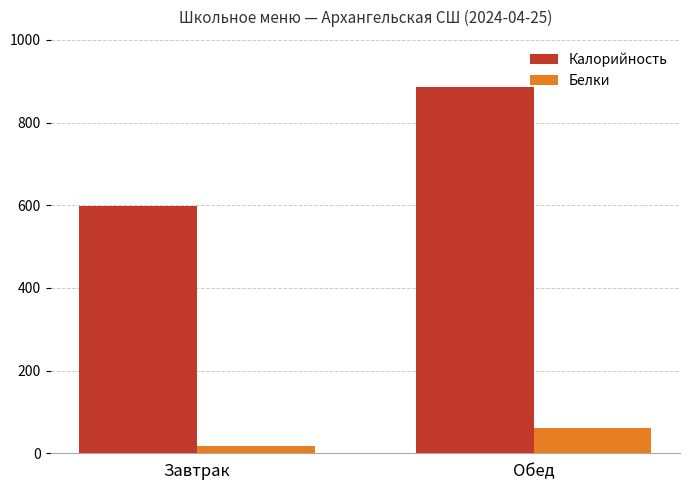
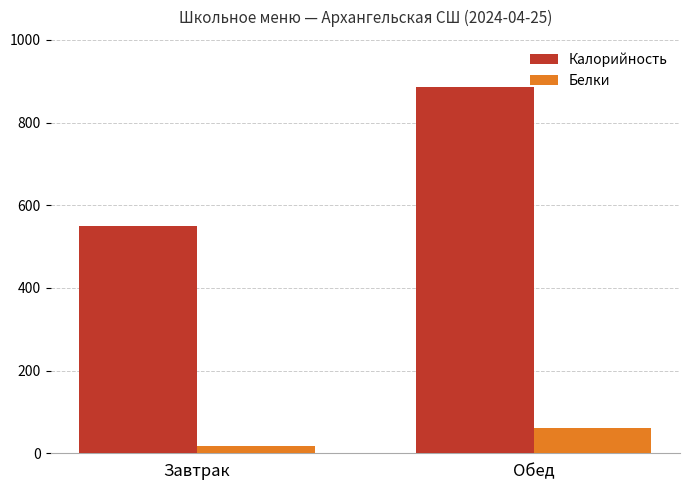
Калорийность, Завтрак: 600 -> 550
